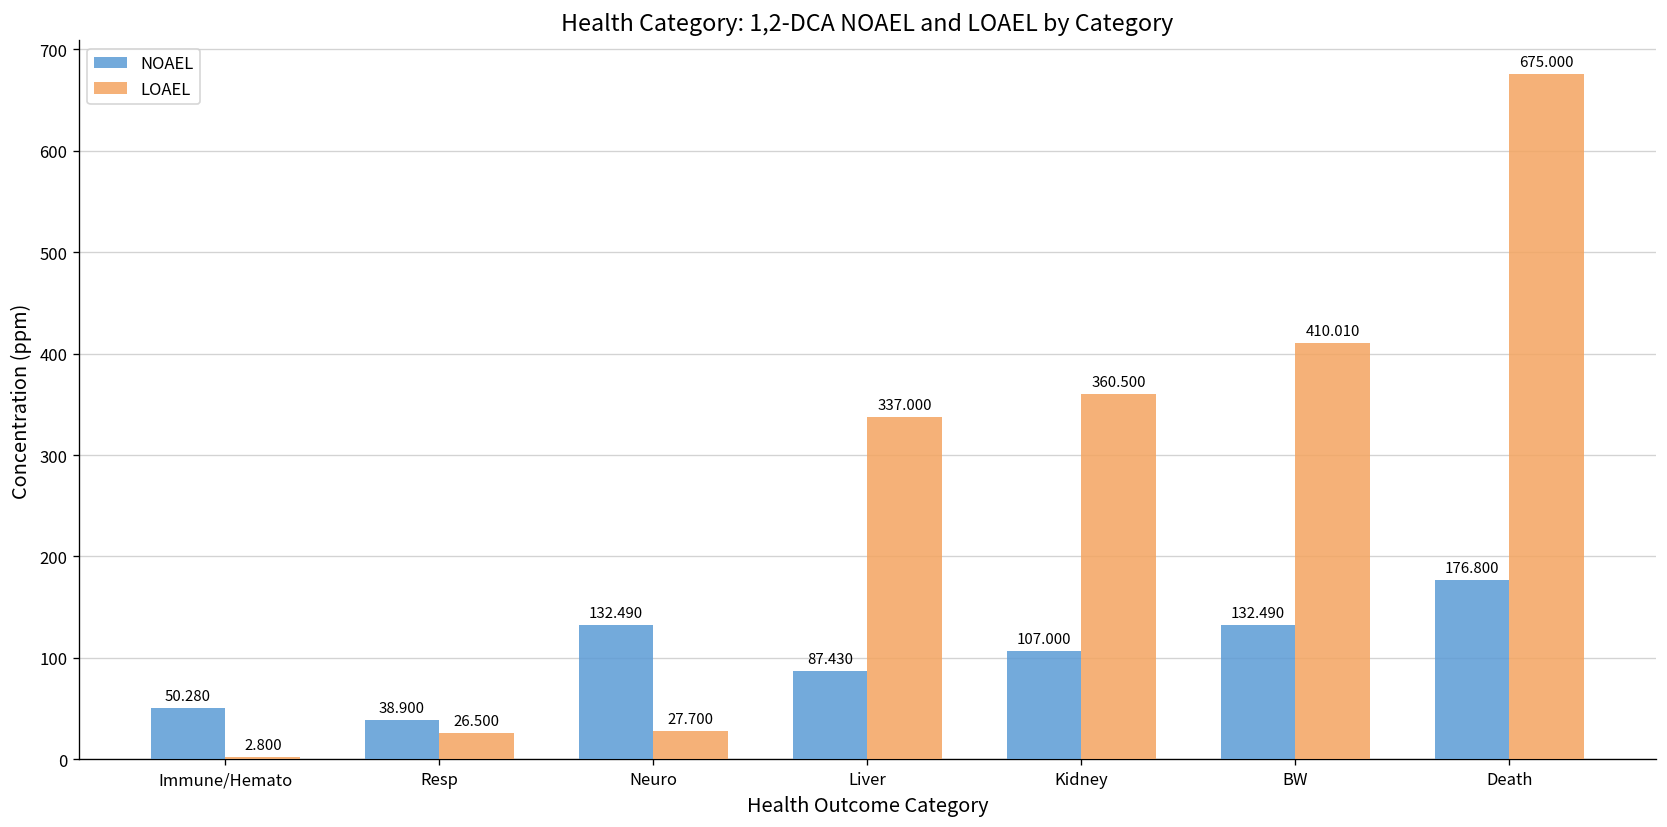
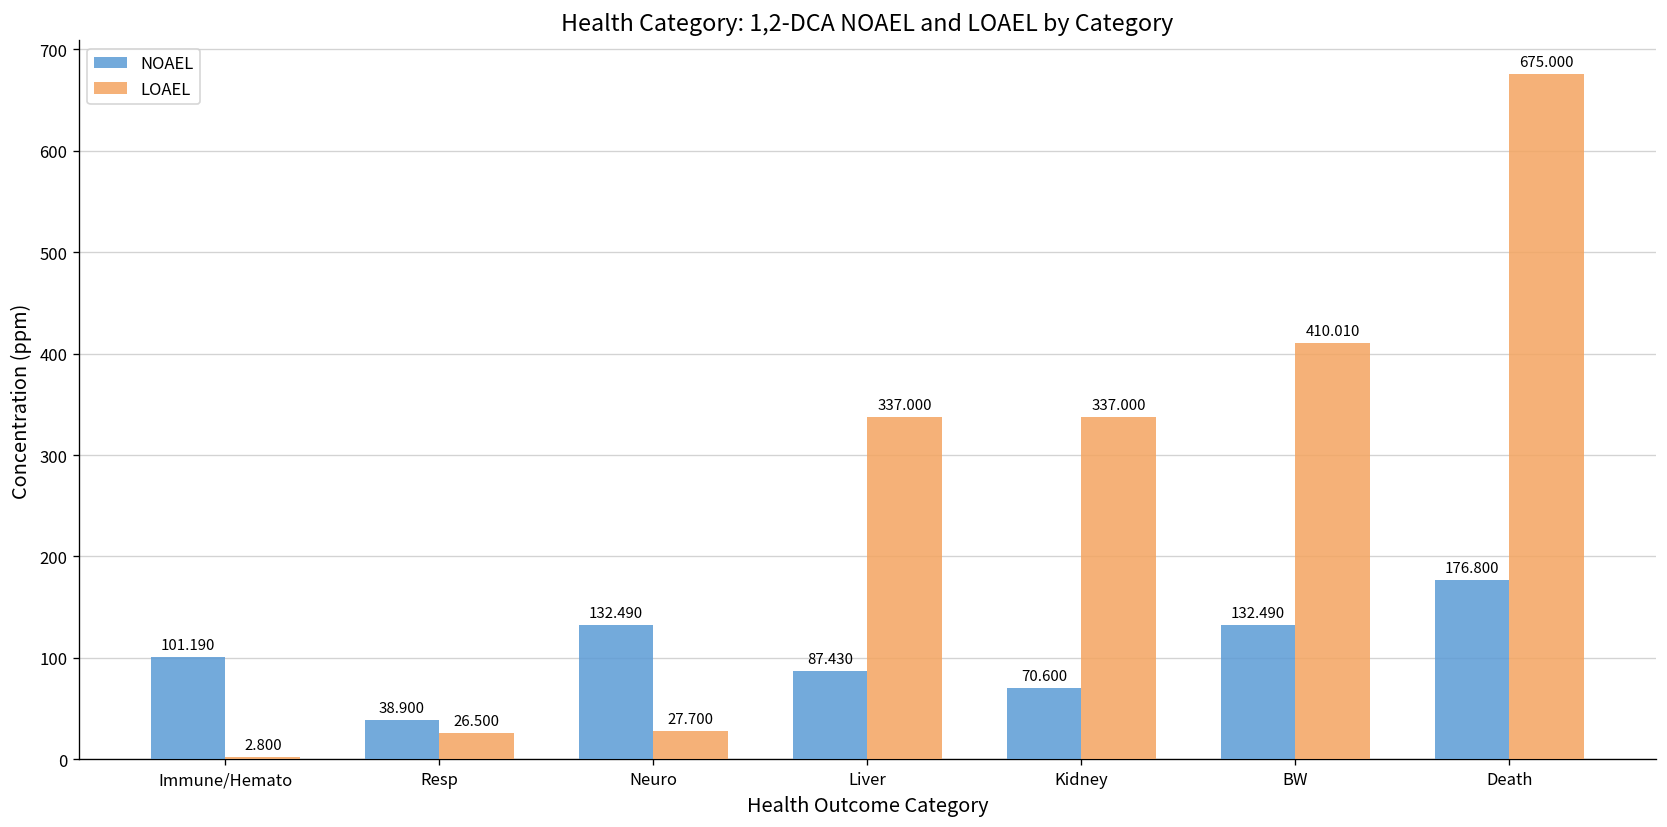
NOAEL, Immune/Hemato: 50.280 -> 101.190
NOAEL, Kidney: 107.000 -> 70.600
LOAEL, Kidney: 360.500 -> 337.000
